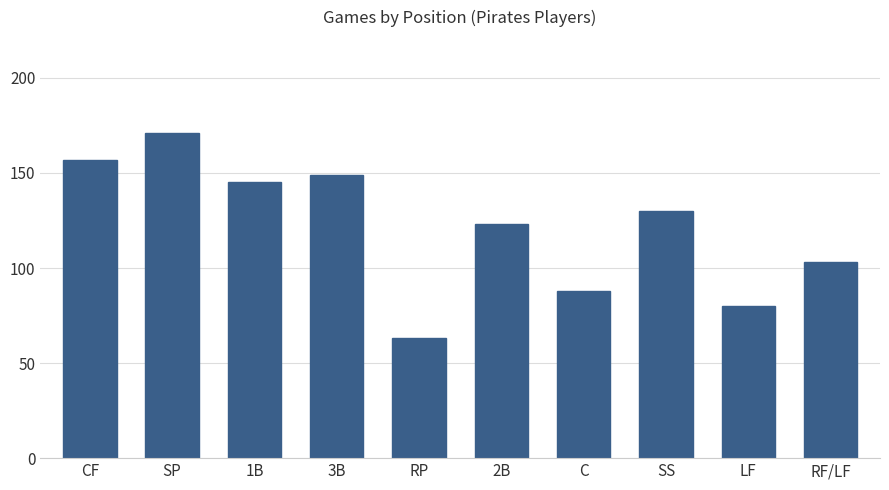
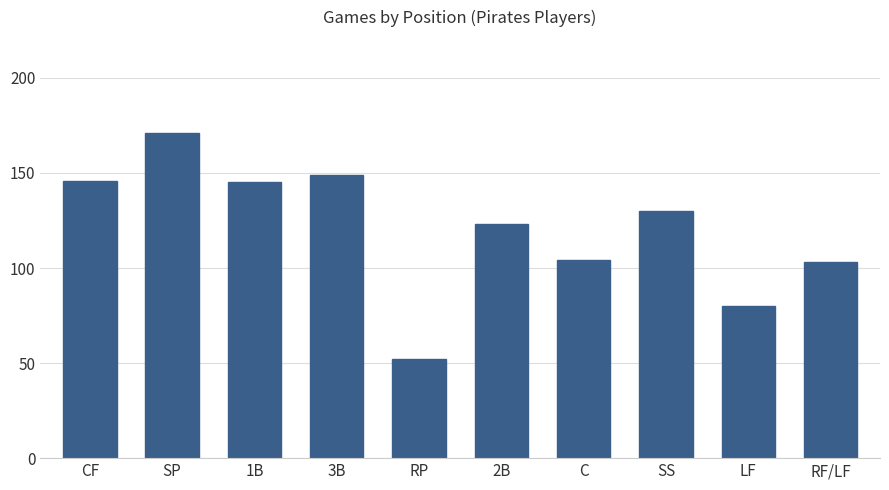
CF: 157 -> 146
RP: 63 -> 52
C: 88 -> 104
